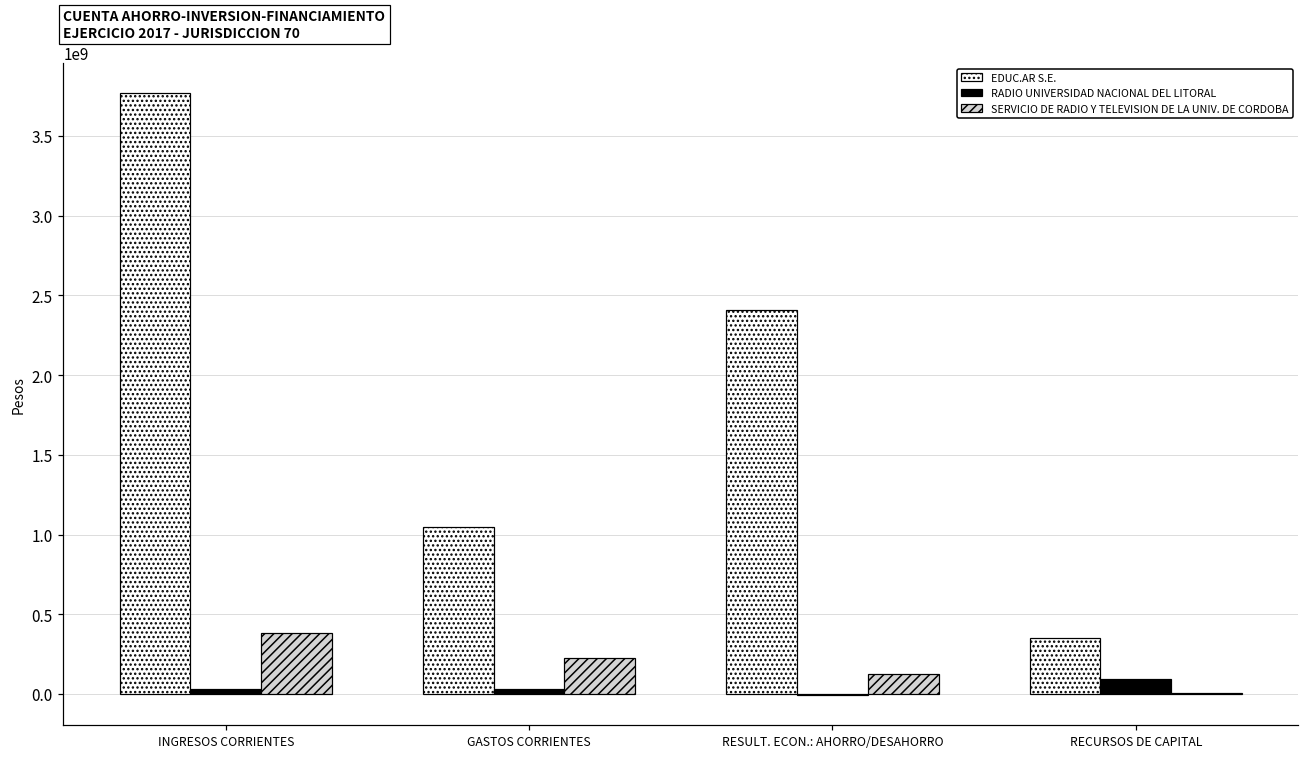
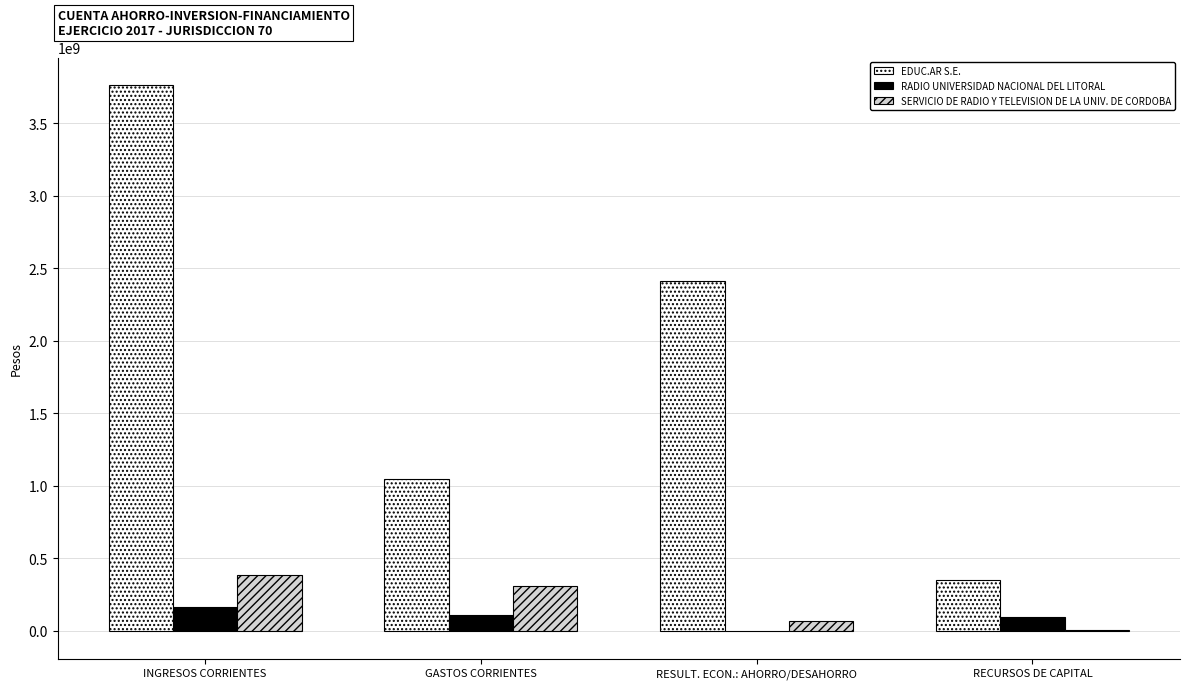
RADIO UNIVERSIDAD NACIONAL DEL LITORAL, INGRESOS CORRIENTES: 30000000 -> 160000000
RADIO UNIVERSIDAD NACIONAL DEL LITORAL, GASTOS CORRIENTES: 30000000 -> 110000000
SERVICIO DE RADIO Y TELEVISION DE LA UNIV. DE CORDOBA, GASTOS CORRIENTES: 220000000 -> 310000000
SERVICIO DE RADIO Y TELEVISION DE LA UNIV. DE CORDOBA, RESULT. ECON.: AHORRO/DESAHORRO: 130000000 -> 70000000
